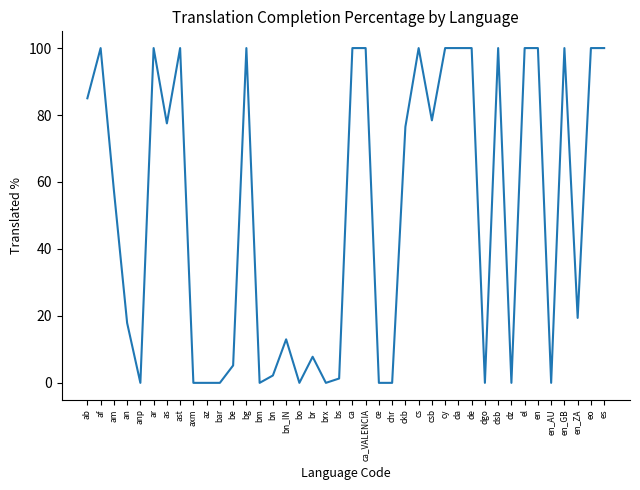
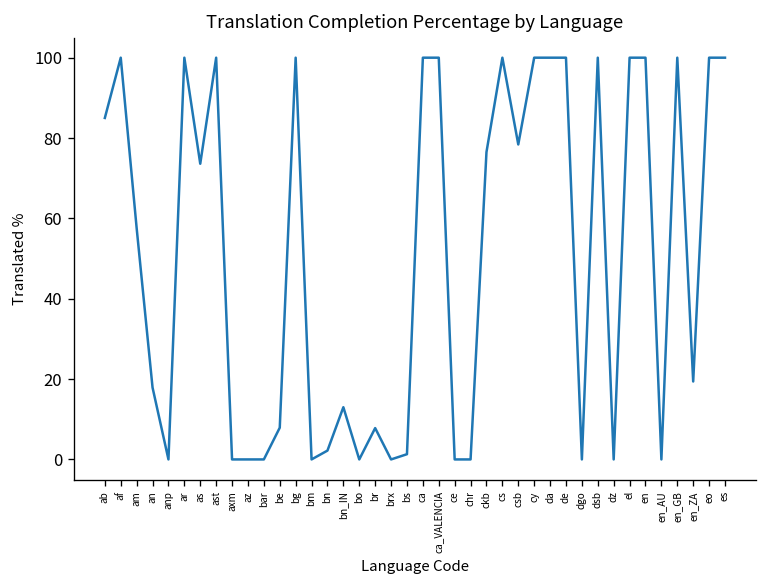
as: 78 -> 74
be: 5 -> 8
